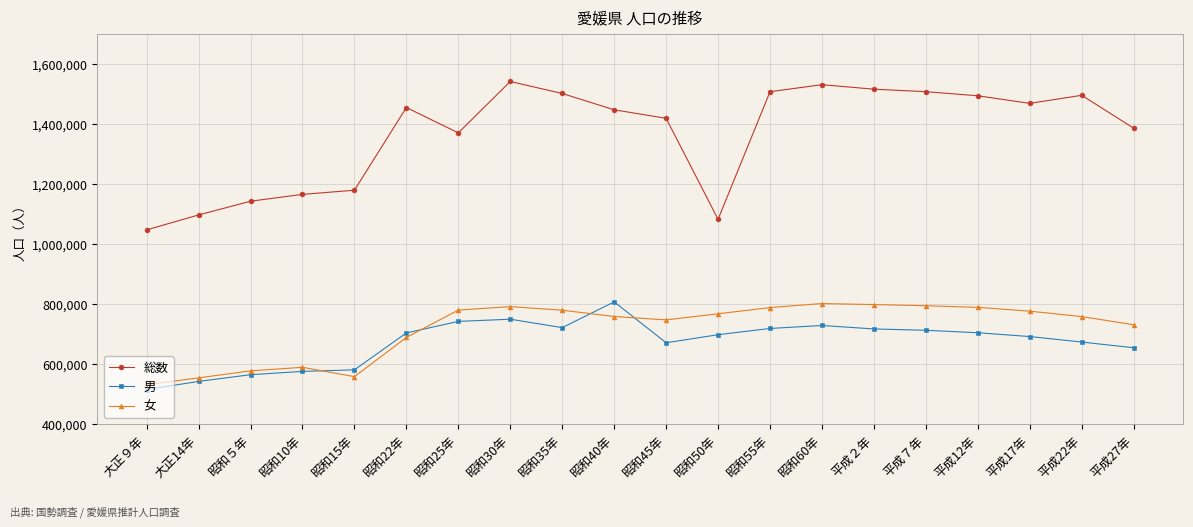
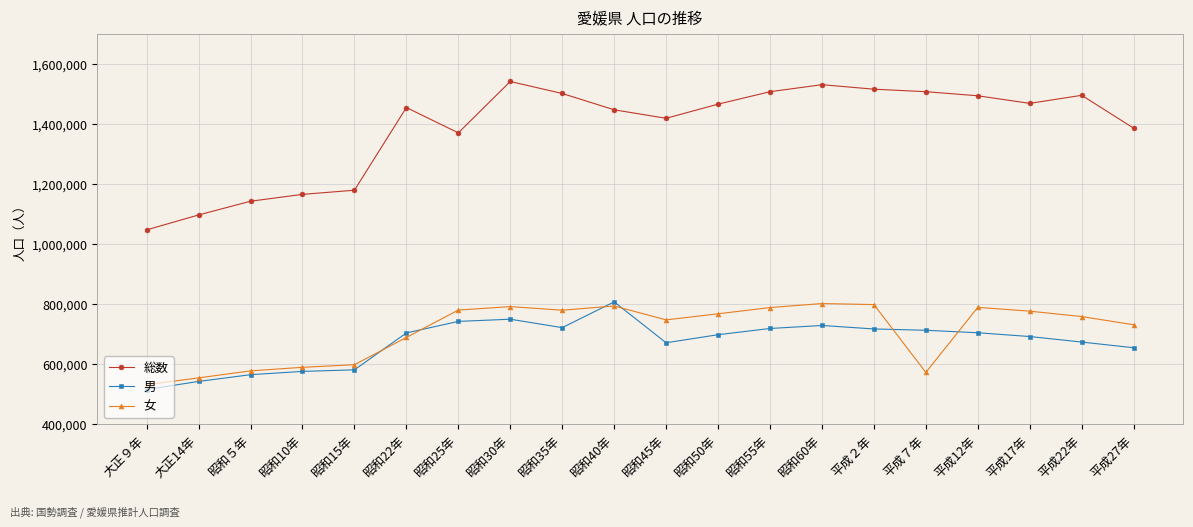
女, 昭和15年: 560,000 -> 600,000
女, 昭和40年: 760,000 -> 790,000
総数, 昭和50年: 1,080,000 -> 1,470,000
女, 平成７年: 790,000 -> 570,000
